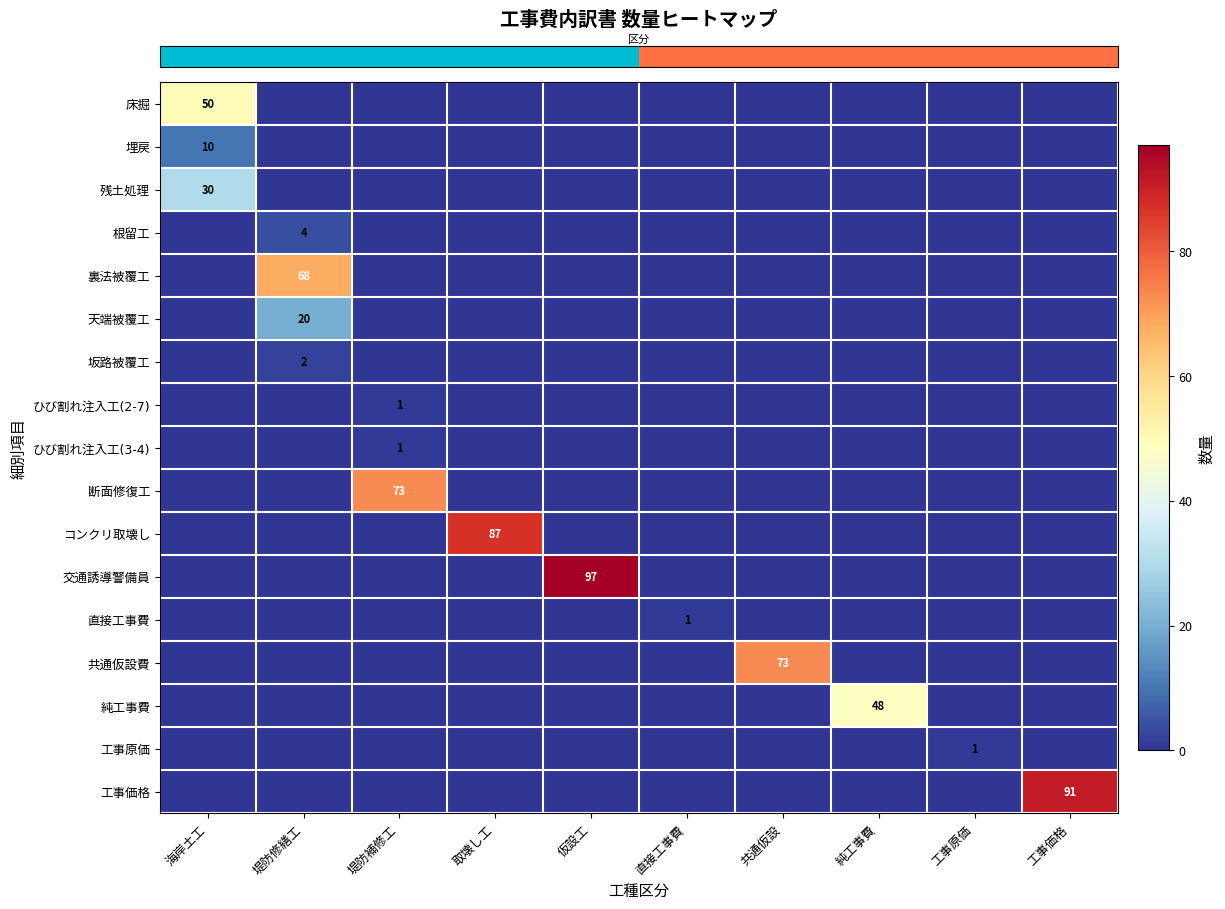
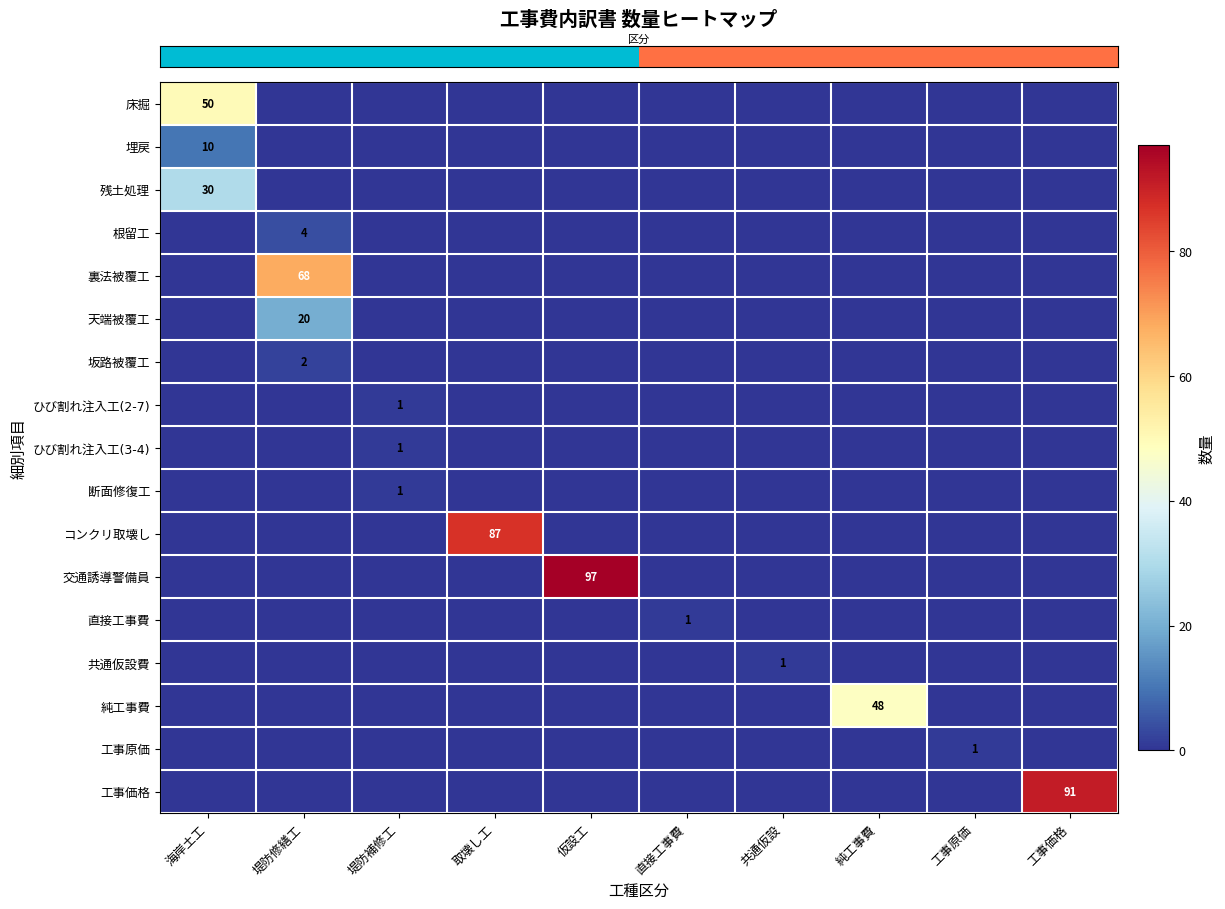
断面修復工, 堤防補修工: 73 -> 1
共通仮設費, 共通仮設: 73 -> 1
